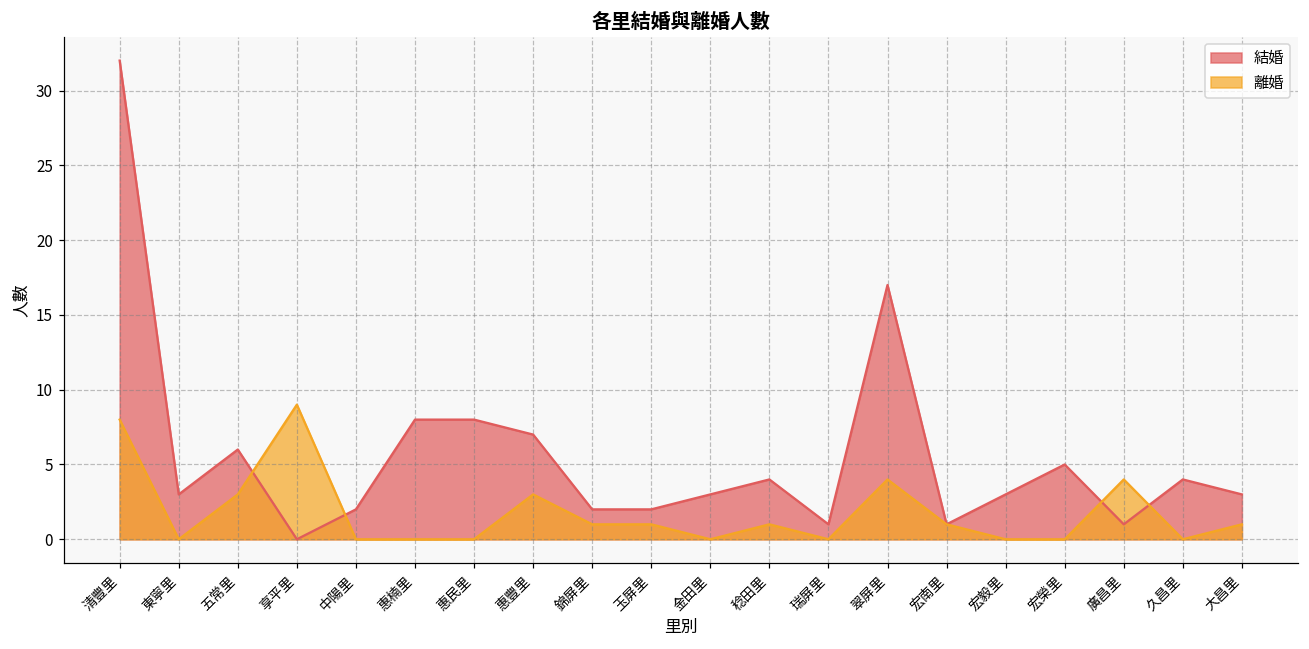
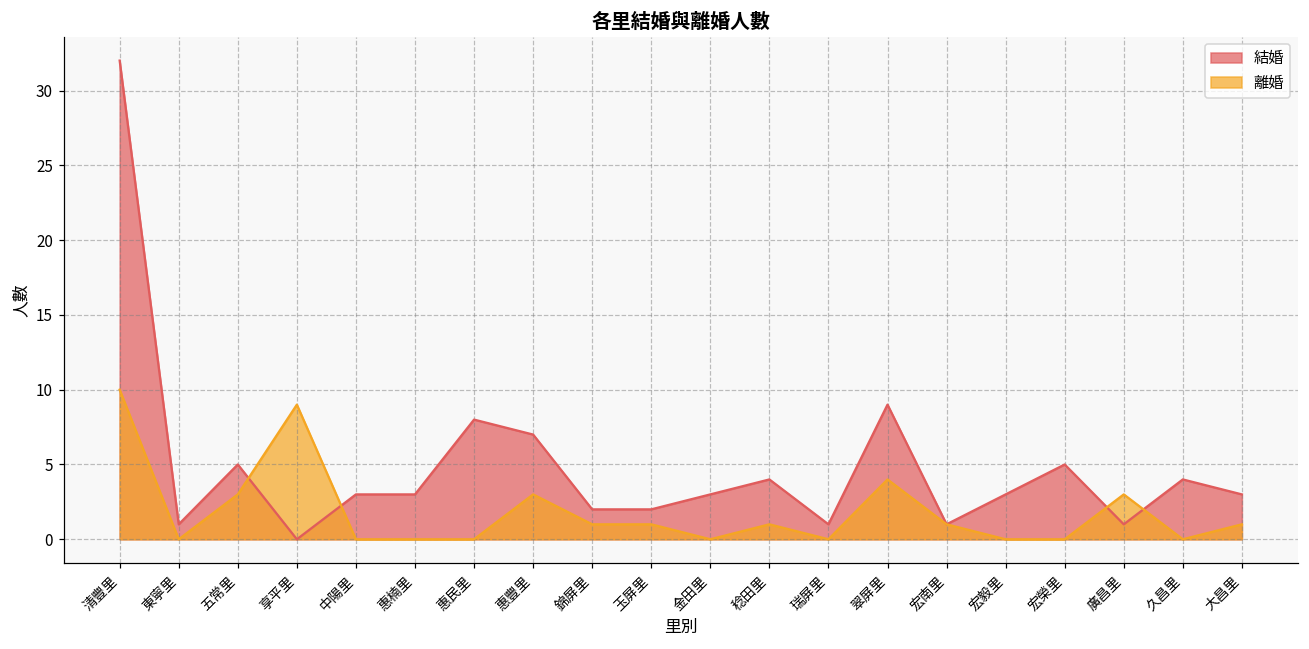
離婚, 清豐里: 8 -> 10
結婚, 東寧里: 3 -> 1
結婚, 五常里: 6 -> 5
結婚, 中陽里: 2 -> 3
結婚, 惠楠里: 8 -> 3
結婚, 翠屏里: 17 -> 9
離婚, 廣昌里: 4 -> 3
